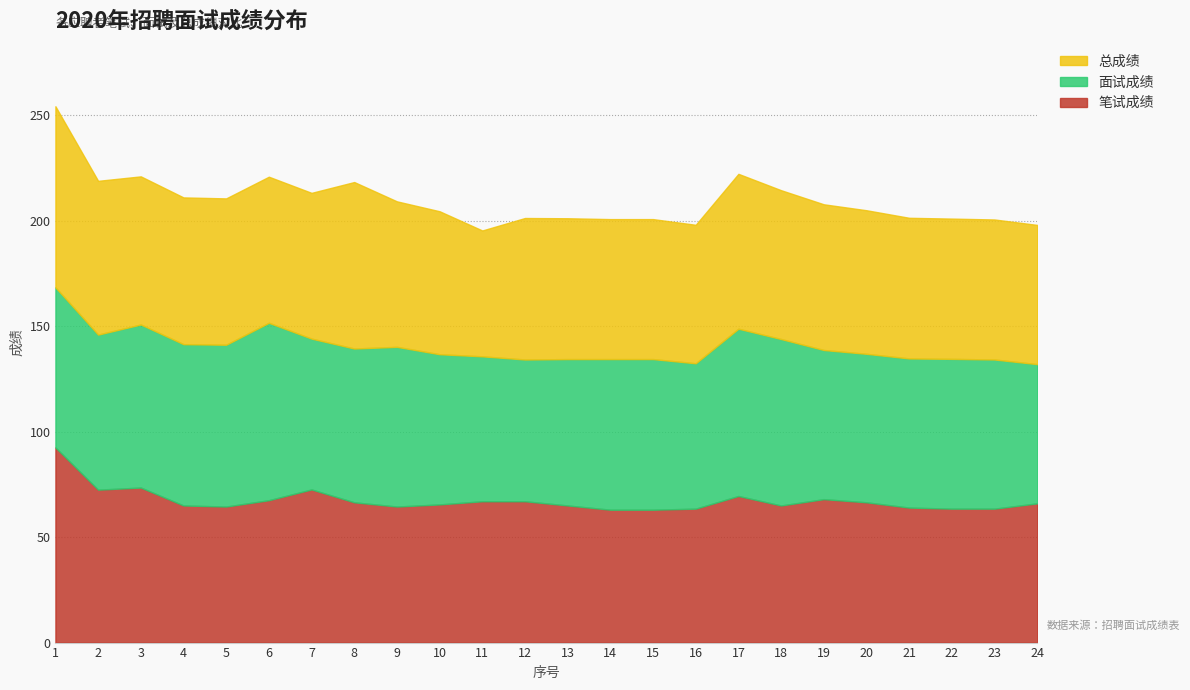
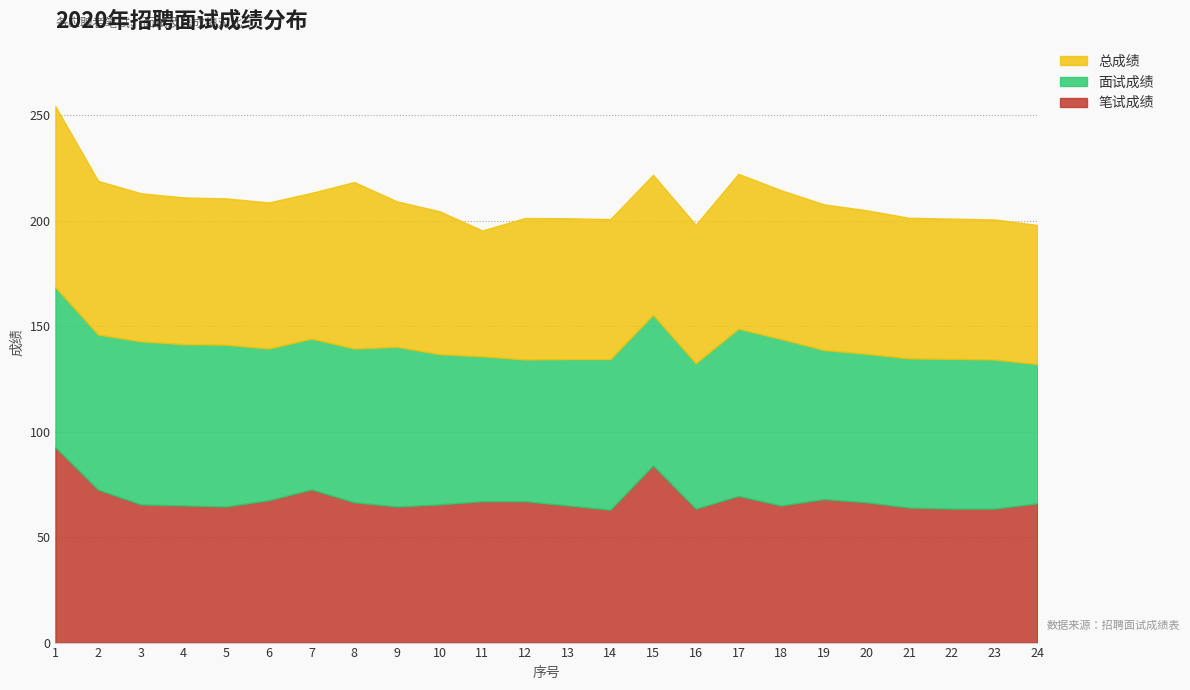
笔试成绩, 3: 74 -> 66
面试成绩, 6: 84 -> 72
笔试成绩, 15: 63 -> 84
